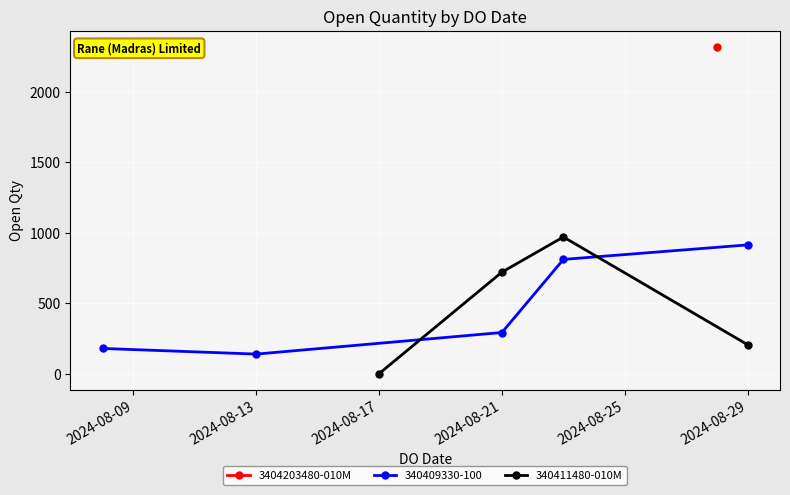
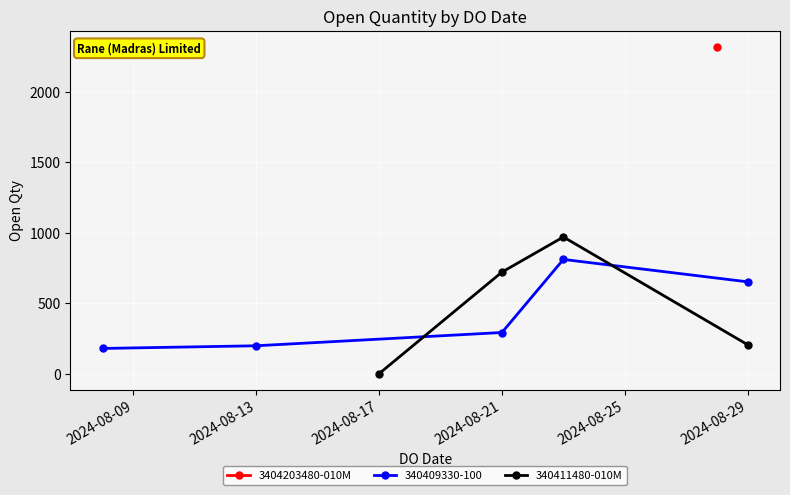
340409330-100, 2024-08-13: 140 -> 200
340409330-100, 2024-08-29: 920 -> 650
